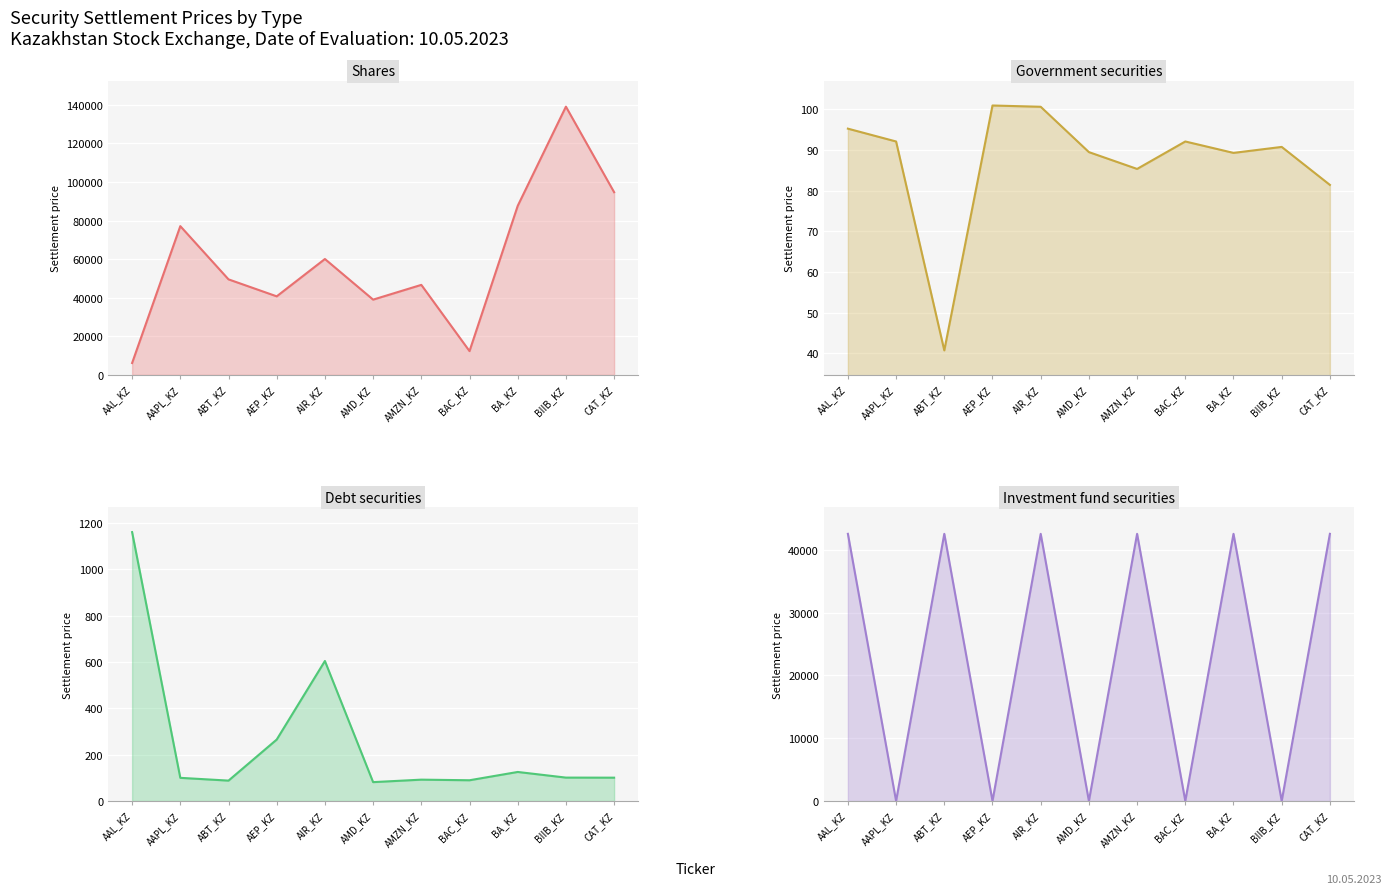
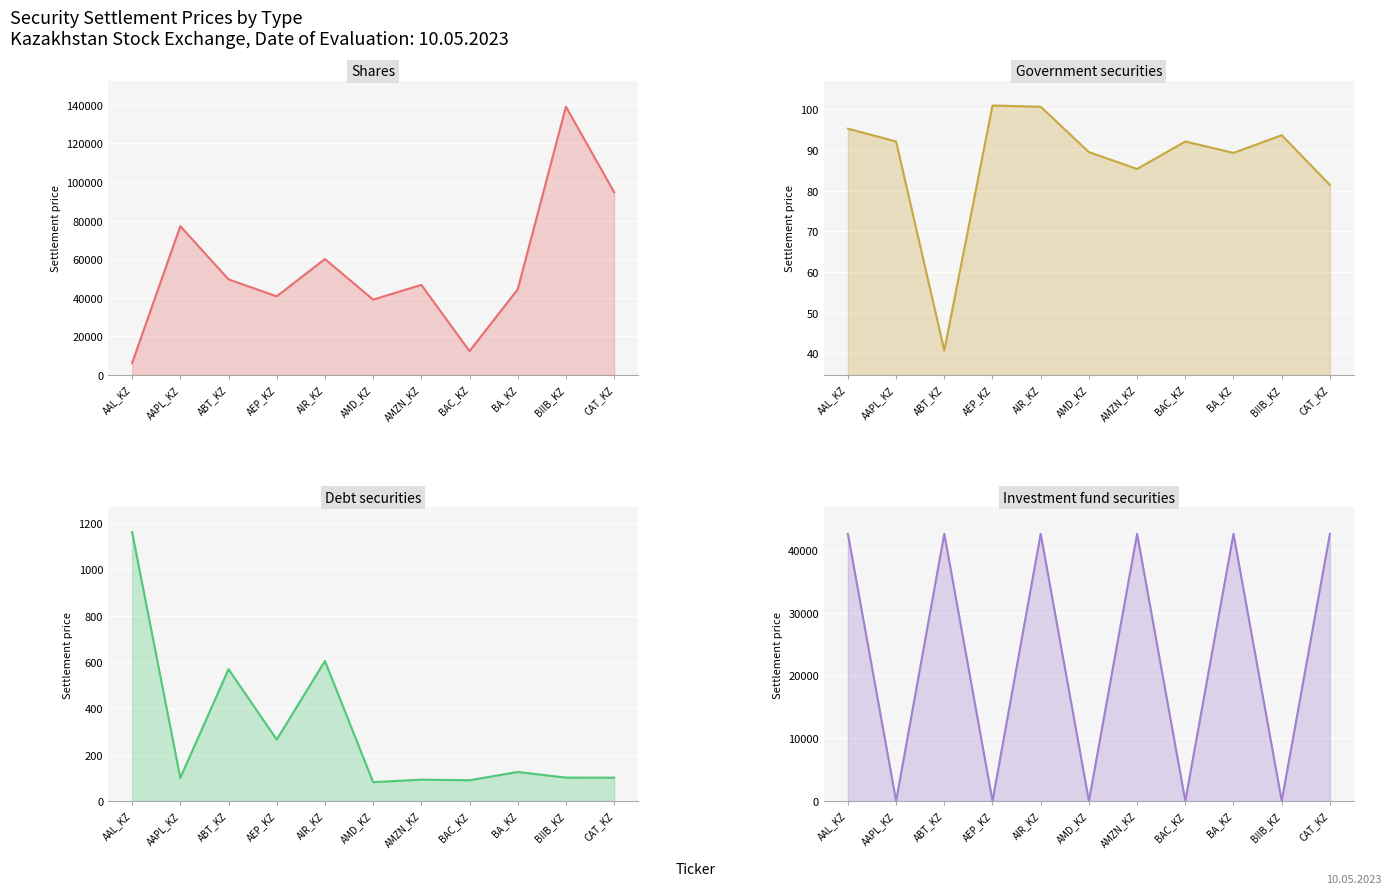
Shares, BA_KZ: 88000 -> 44000
Government securities, BIIB_KZ: 91 -> 94
Debt securities, ABT_KZ: 90 -> 570
